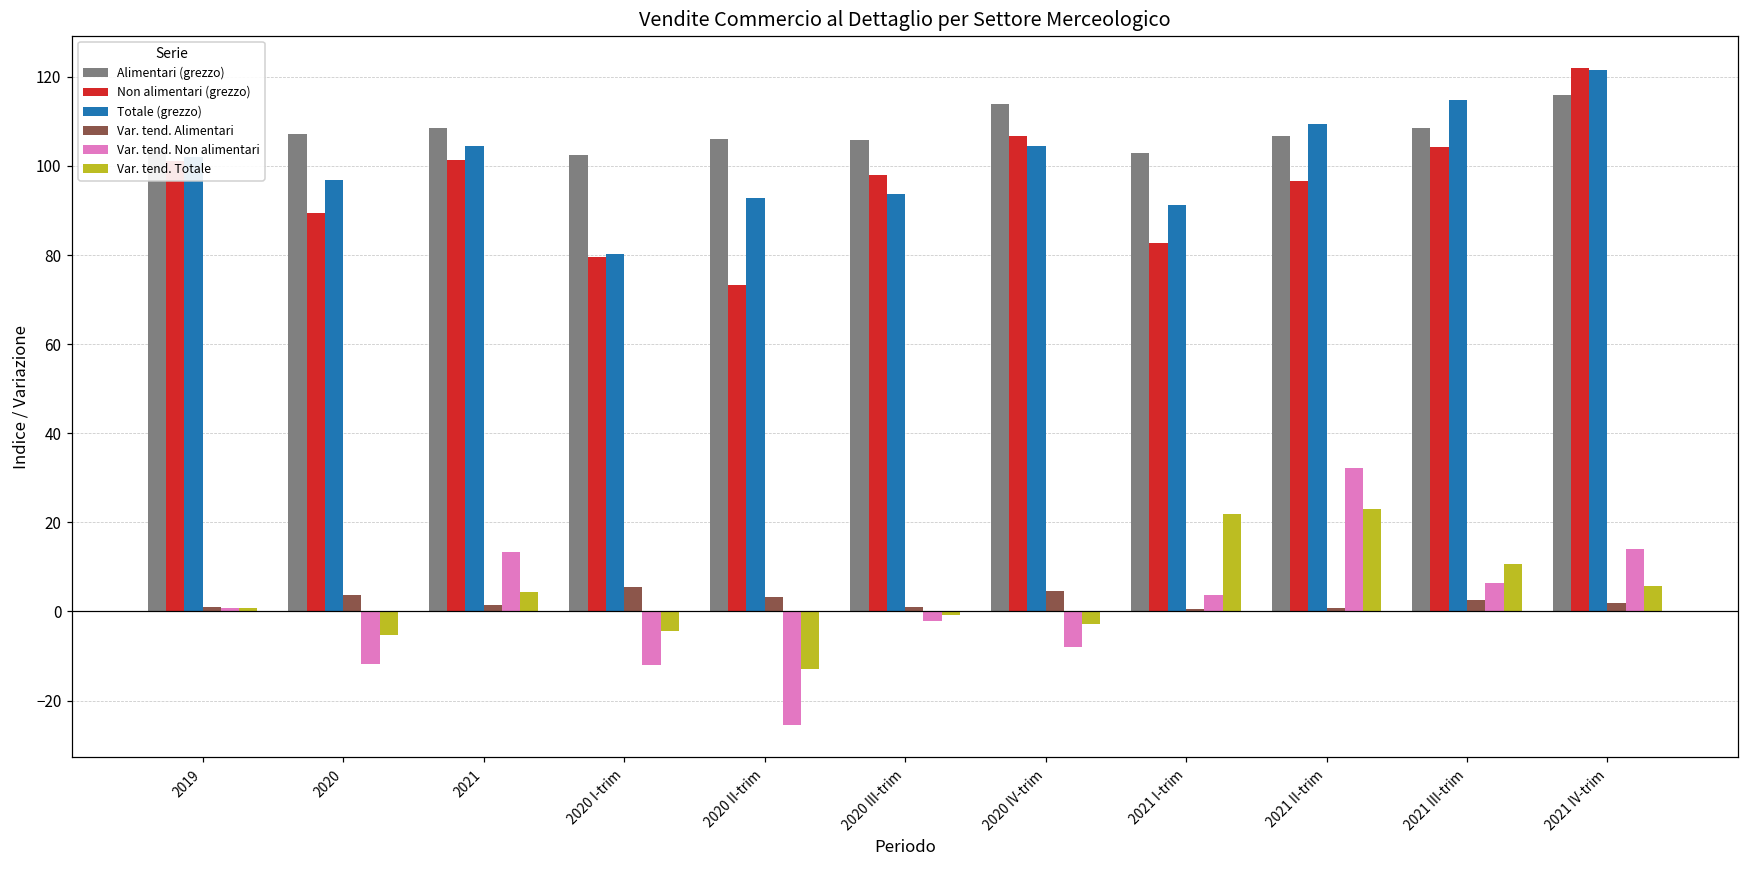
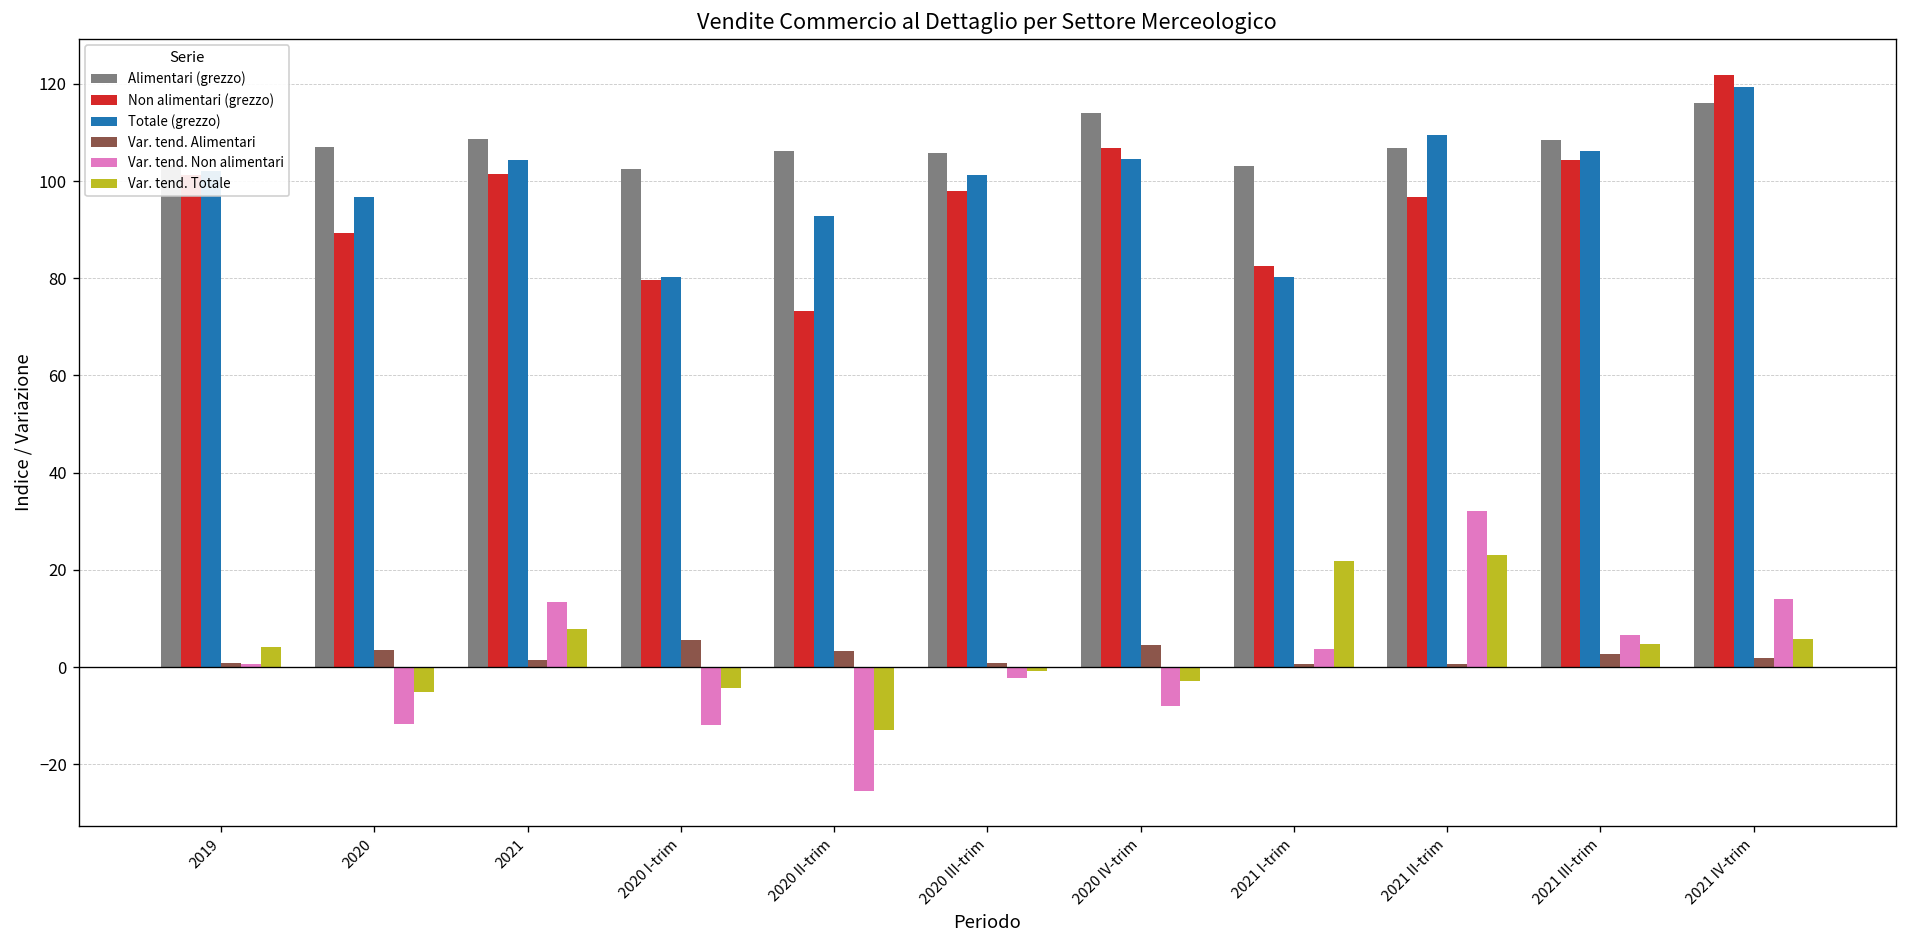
Var. tend. Totale, 2019: 1 -> 4
Var. tend. Totale, 2021: 4 -> 8
Totale (grezzo), 2020 III-trim: 94 -> 101
Totale (grezzo), 2021 I-trim: 91 -> 80
Totale (grezzo), 2021 III-trim: 115 -> 106
Var. tend. Totale, 2021 III-trim: 11 -> 5
Totale (grezzo), 2021 IV-trim: 122 -> 119
